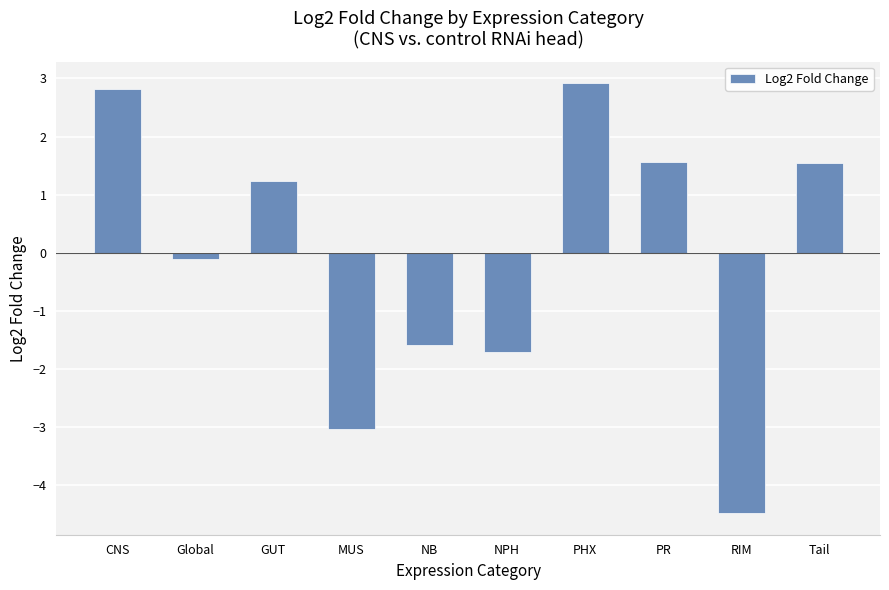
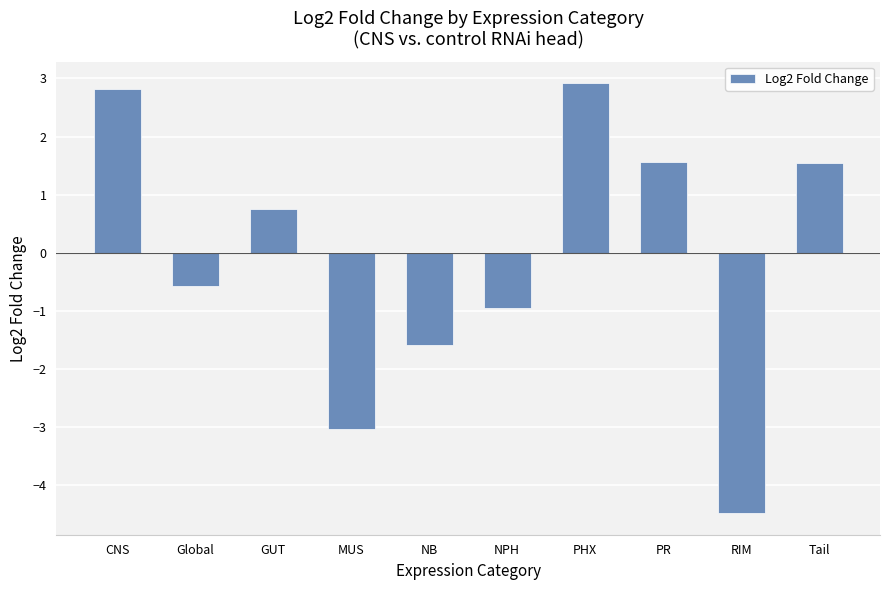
Global: -0.1 -> -0.6
GUT: 1.2 -> 0.7
NPH: -1.7 -> -0.9
